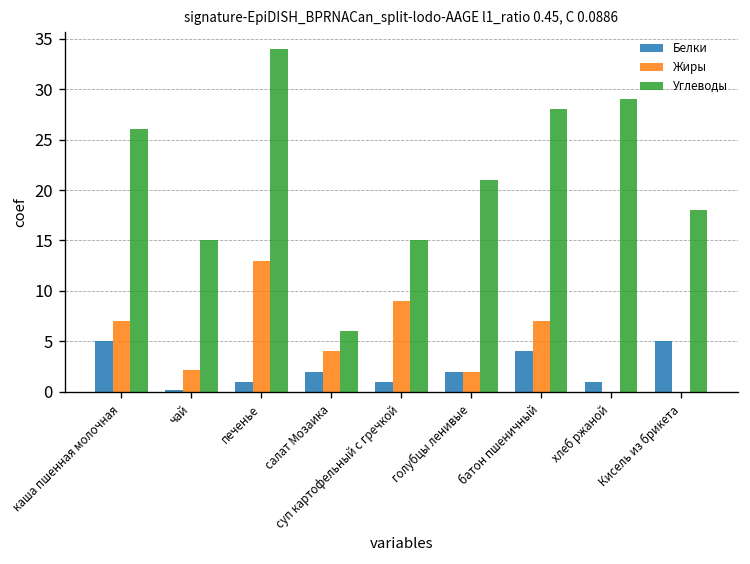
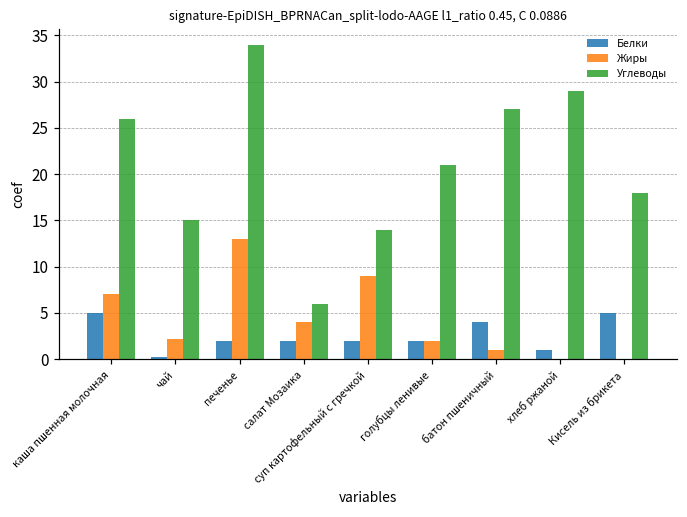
Белки, печенье: 1 -> 2
Белки, суп картофельный с гречкой: 1 -> 2
Углеводы, суп картофельный с гречкой: 15 -> 14
Жиры, батон пшеничный: 7 -> 1
Углеводы, батон пшеничный: 28 -> 27
